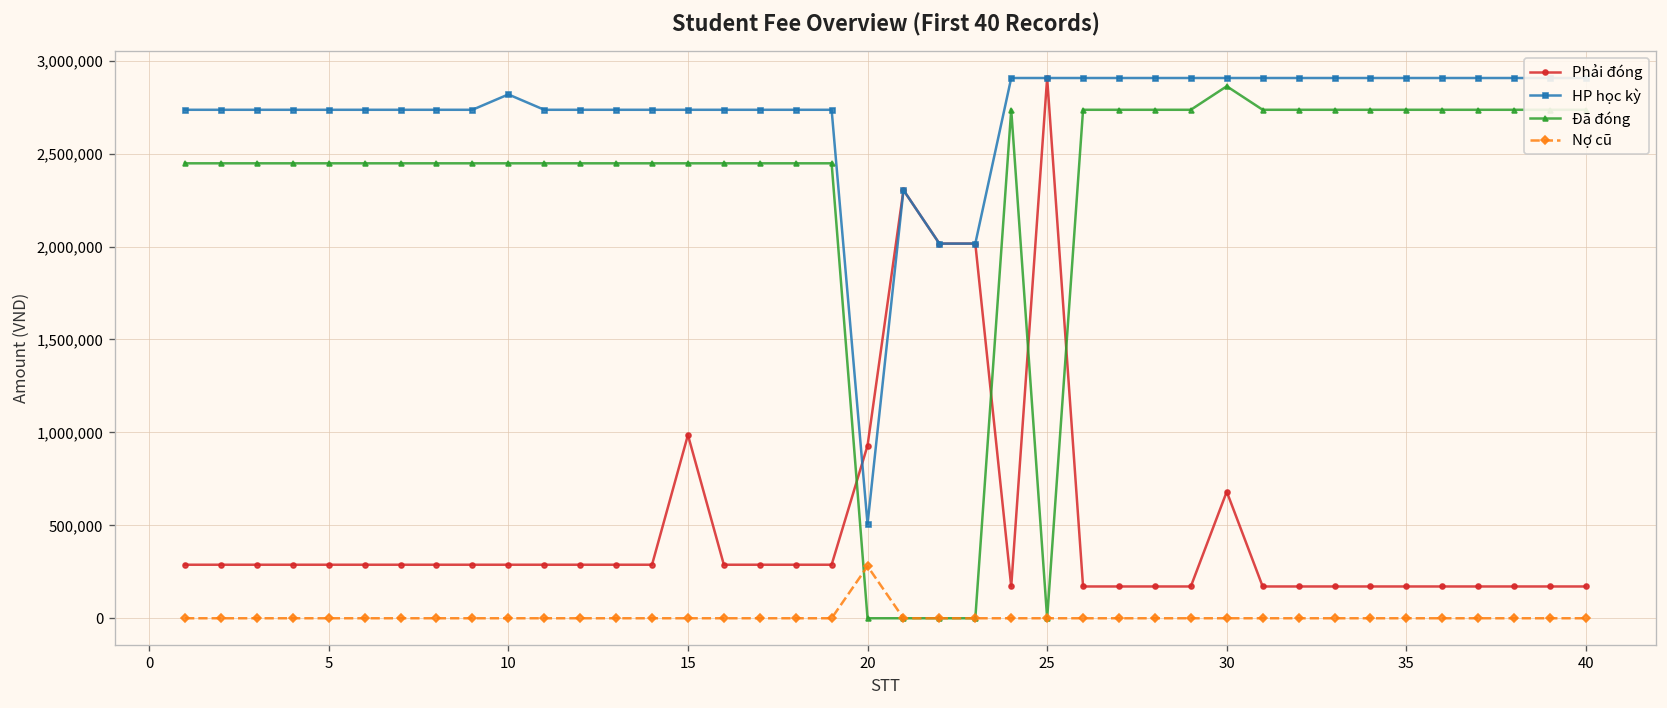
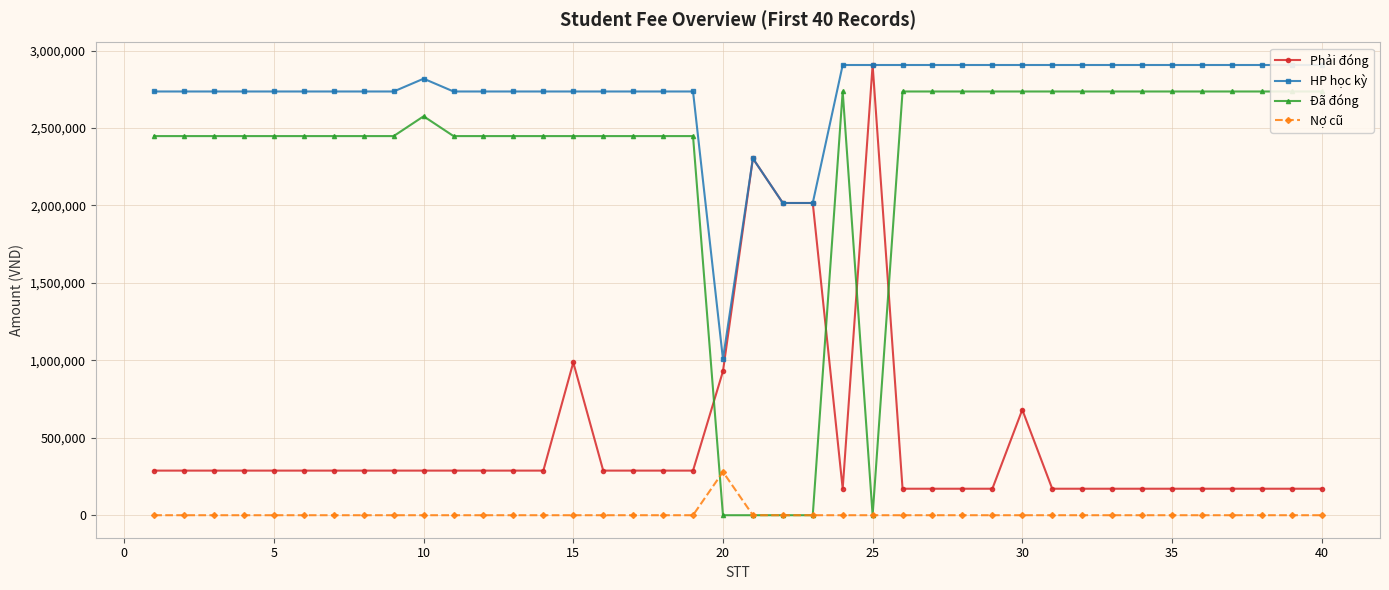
Đã đóng, 10: 2,450,000 -> 2,580,000
HP học kỳ, 20: 510,000 -> 1,010,000
Đã đóng, 30: 2,860,000 -> 2,740,000
